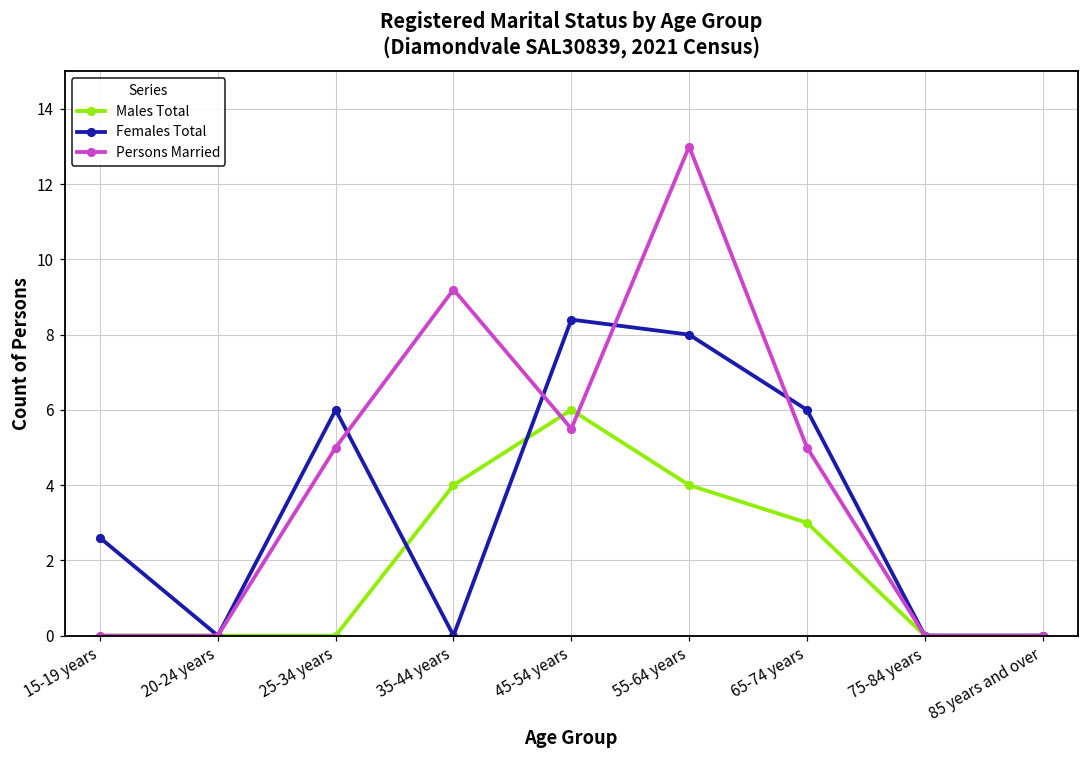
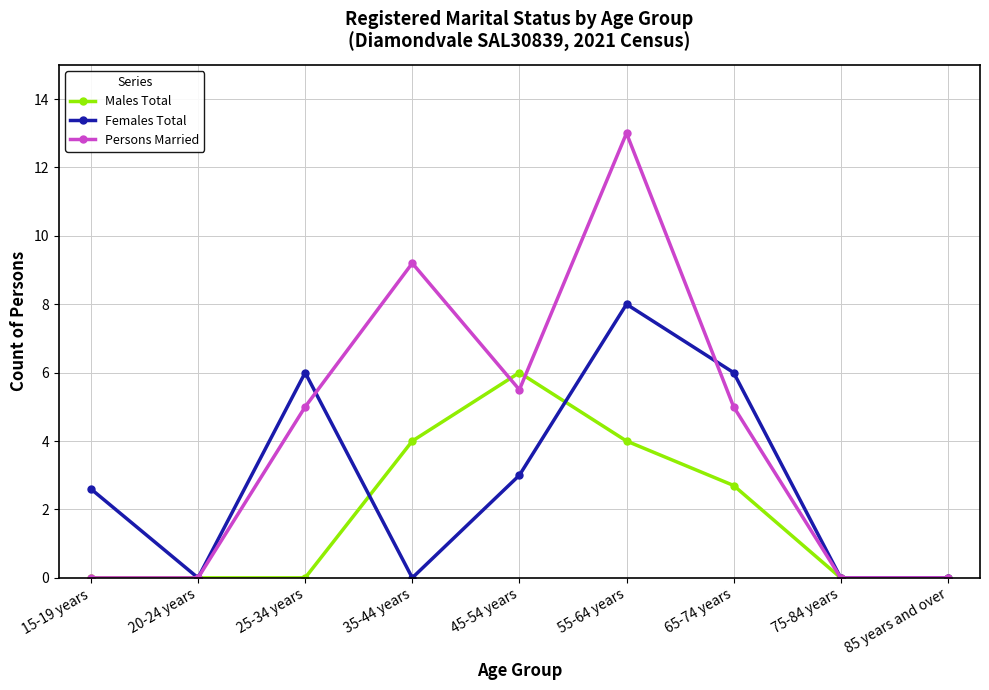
Females Total, 45-54 years: 8.4 -> 3.0
Males Total, 65-74 years: 3.0 -> 2.7
